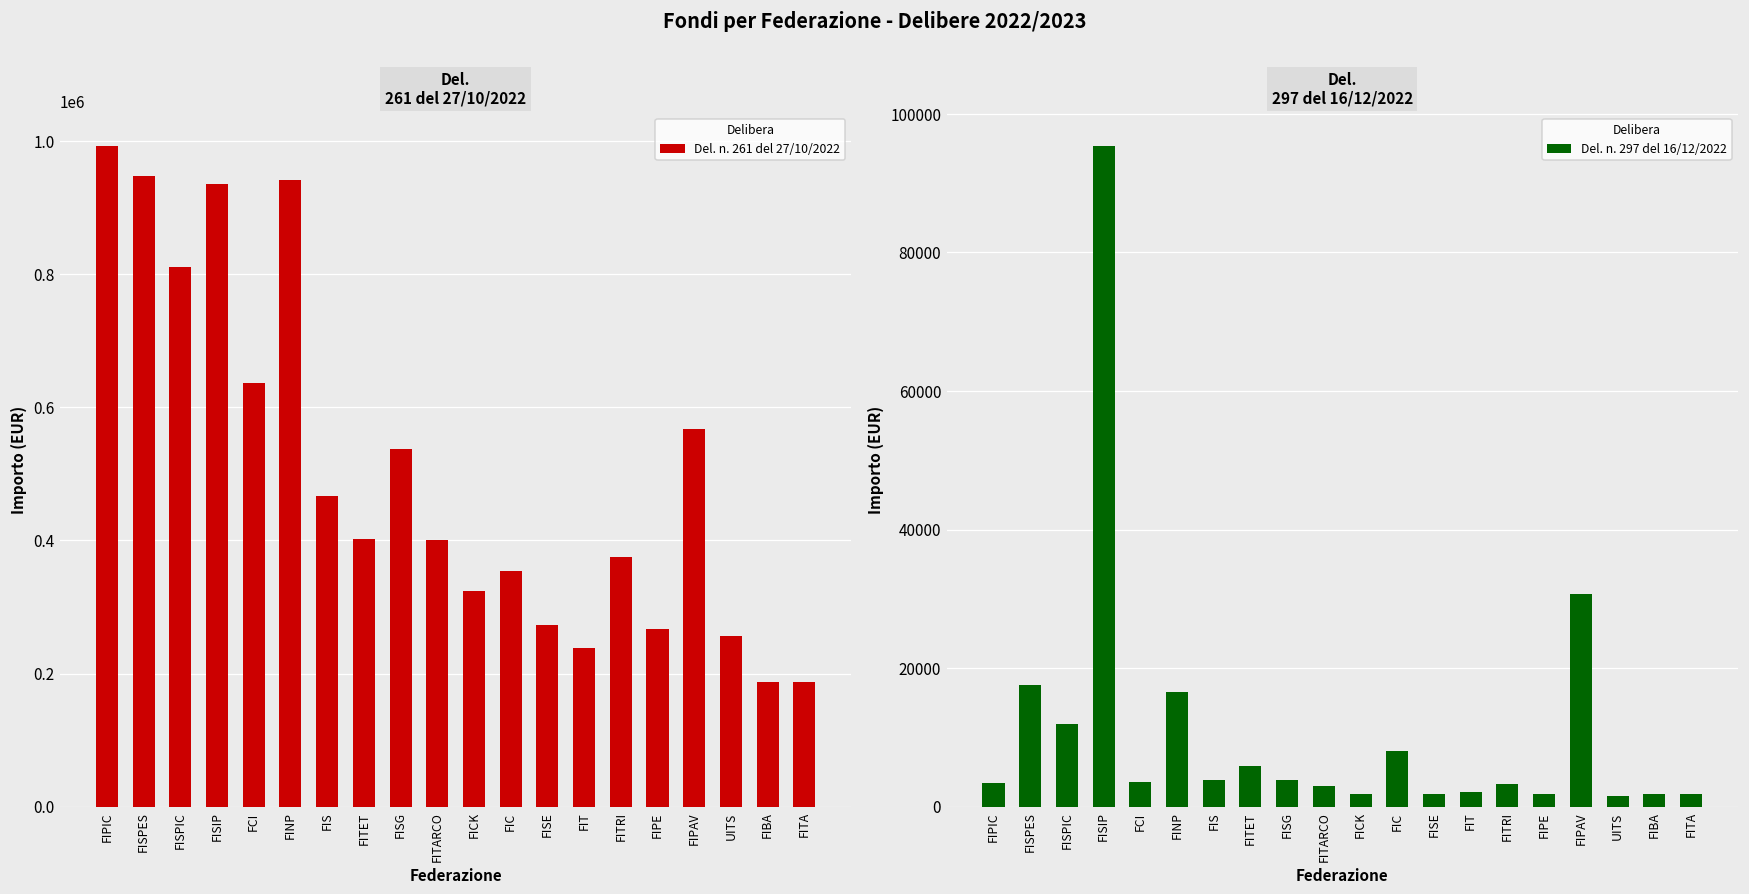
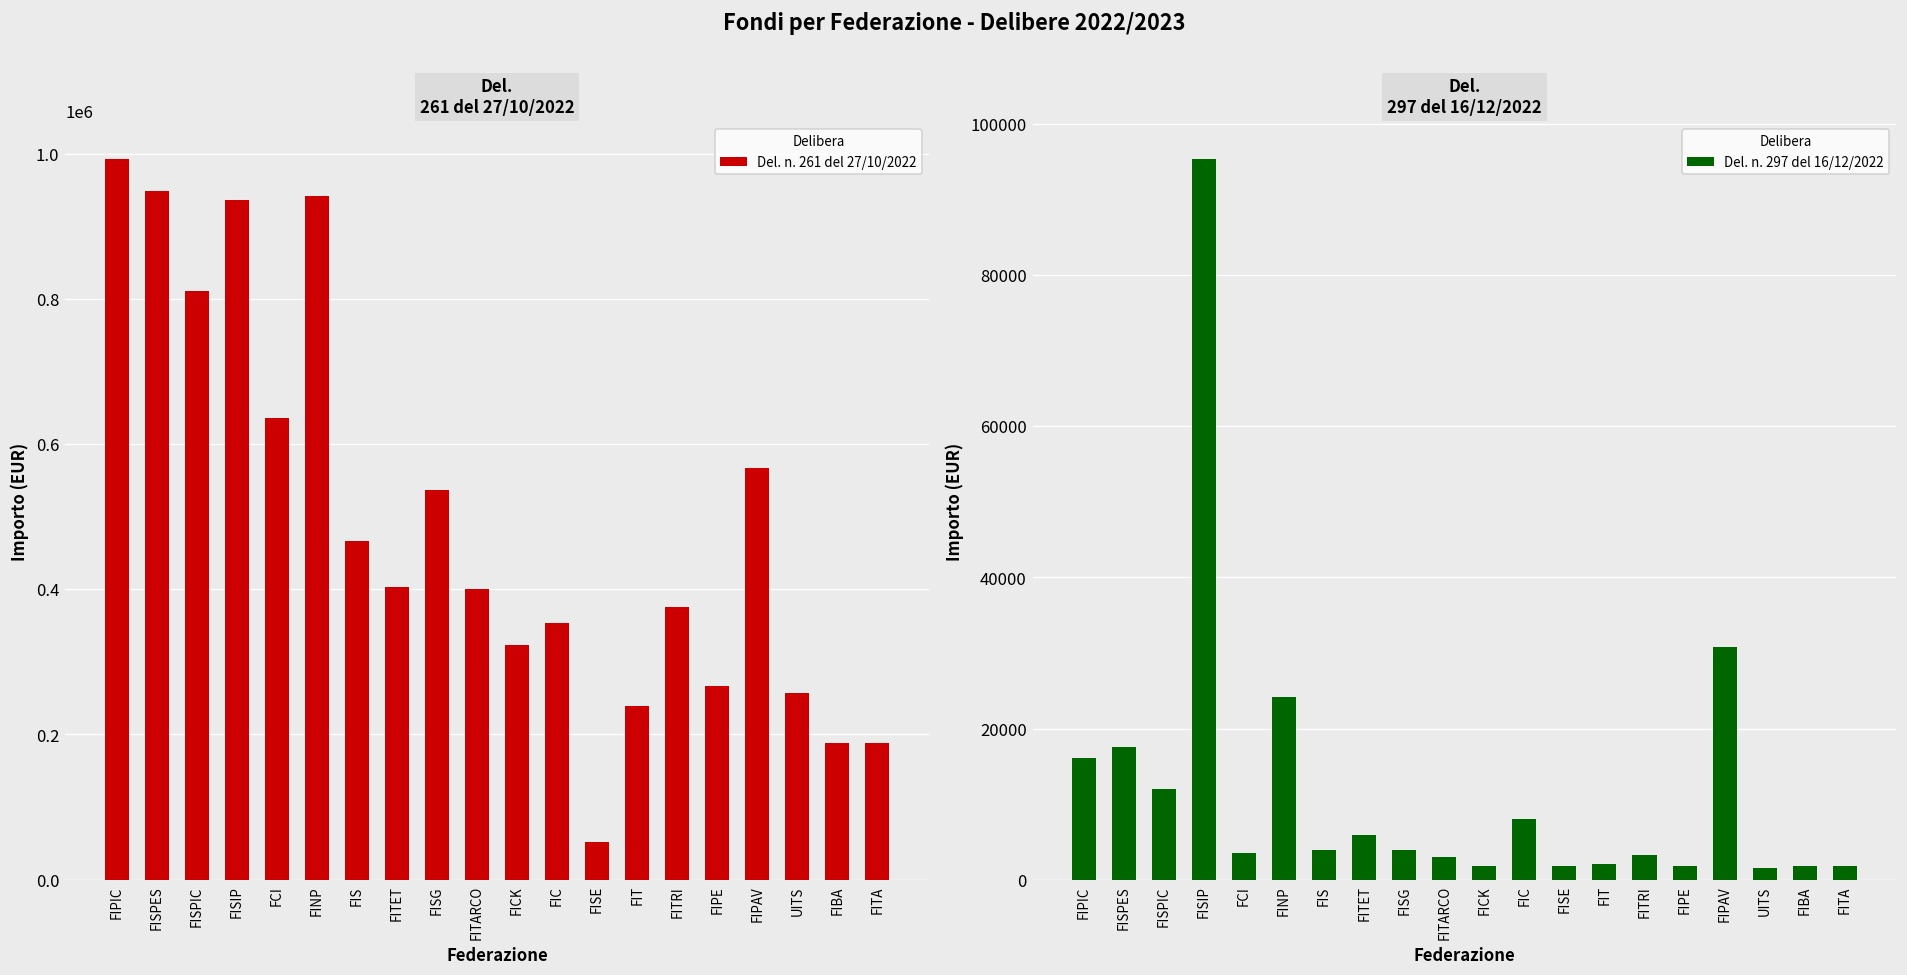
Del. 261 del 27/10/2022, FISE: 270000 -> 50000
Del. 297 del 16/12/2022, FIPIC: 3000 -> 16000
Del. 297 del 16/12/2022, FINP: 17000 -> 24000
